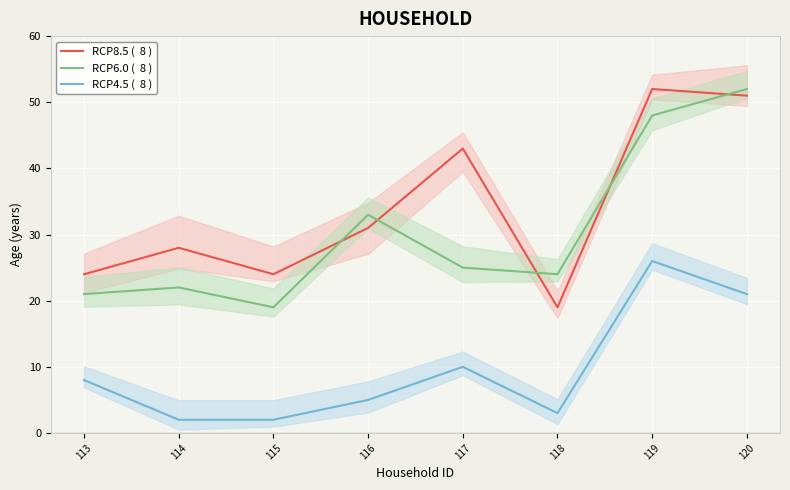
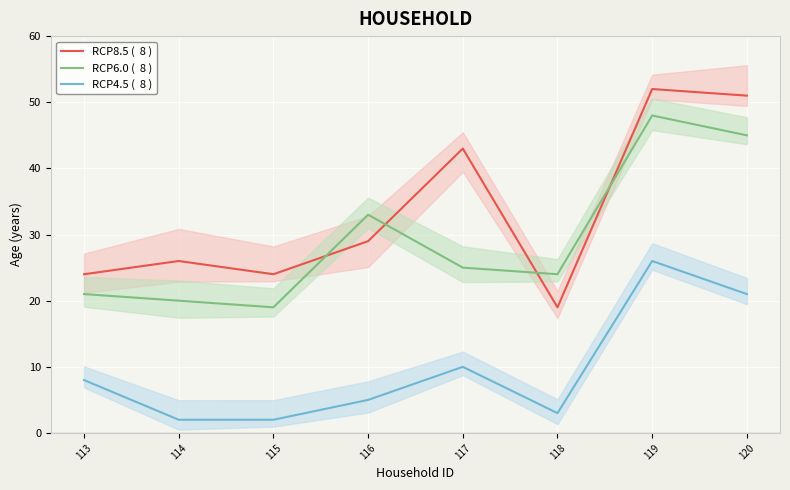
RCP8.5 ( 8 ), 114: 28 -> 26
RCP6.0 ( 8 ), 114: 22 -> 20
RCP8.5 ( 8 ), 116: 31 -> 29
RCP6.0 ( 8 ), 120: 52 -> 45
